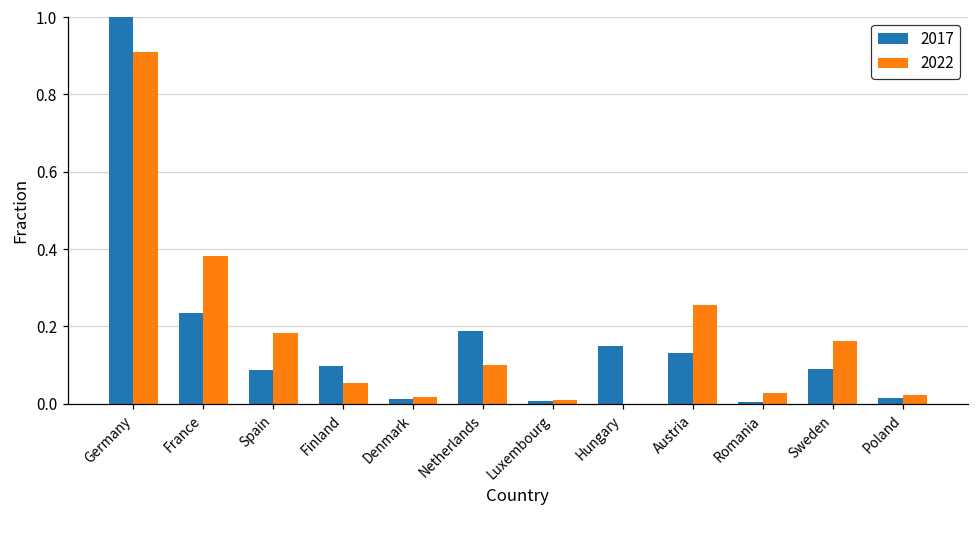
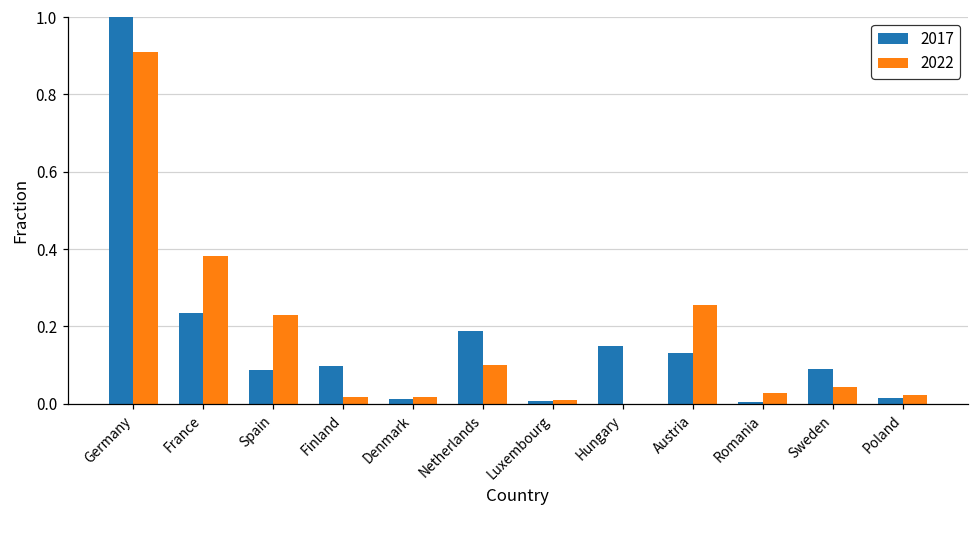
2022, Spain: 0.18 -> 0.23
2022, Finland: 0.05 -> 0.02
2022, Sweden: 0.16 -> 0.04
